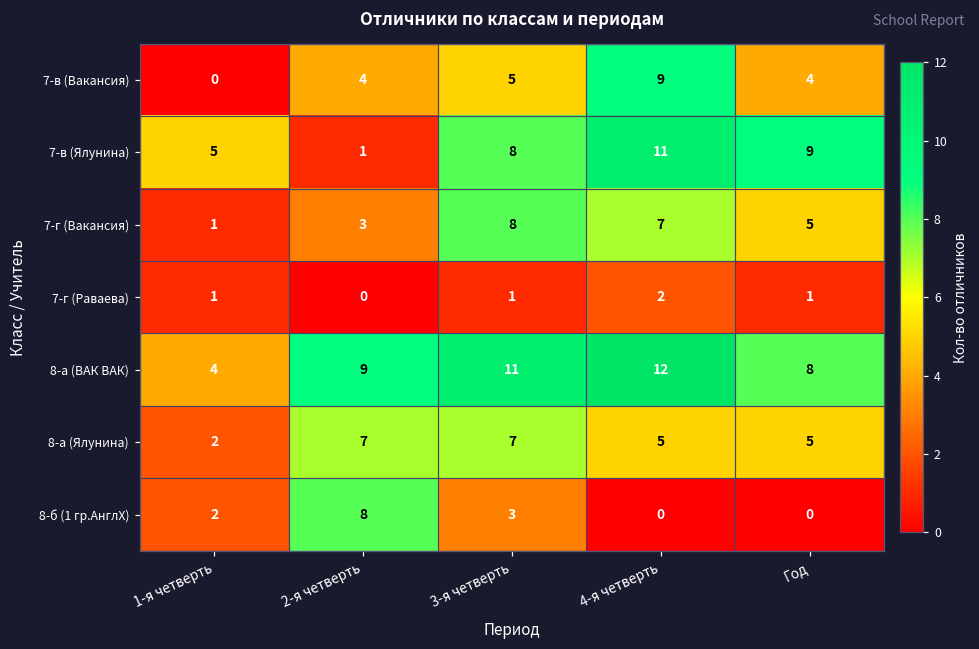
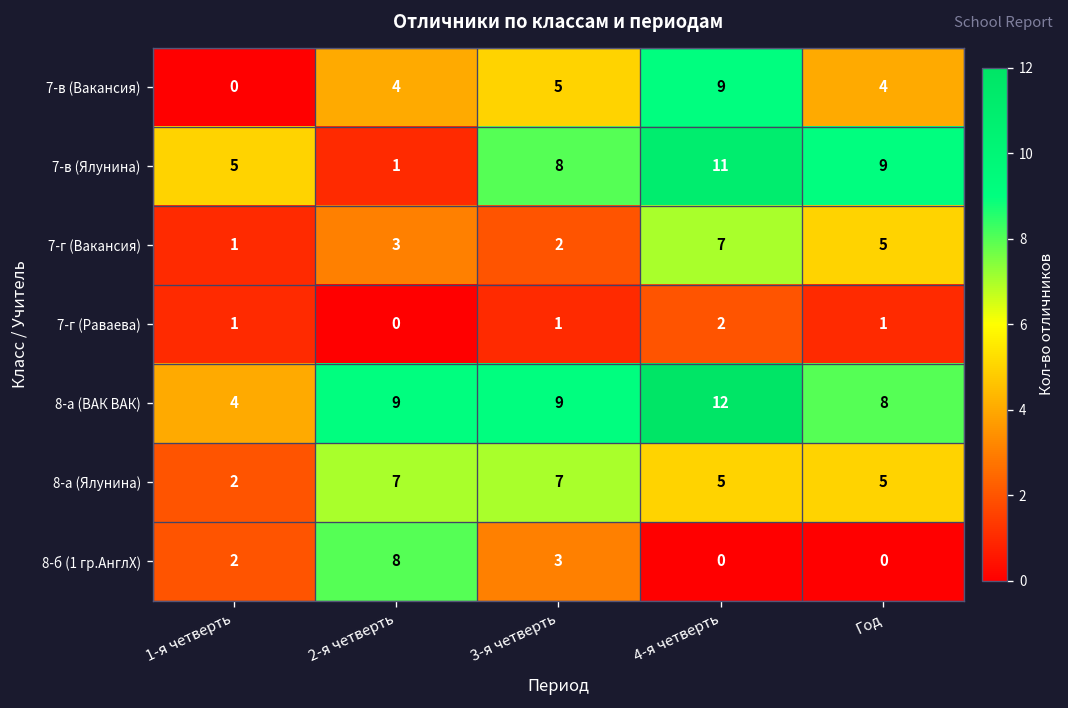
7-г (Вакансия), 3-я четверть: 8 -> 2
8-а (ВАК ВАК), 3-я четверть: 11 -> 9
